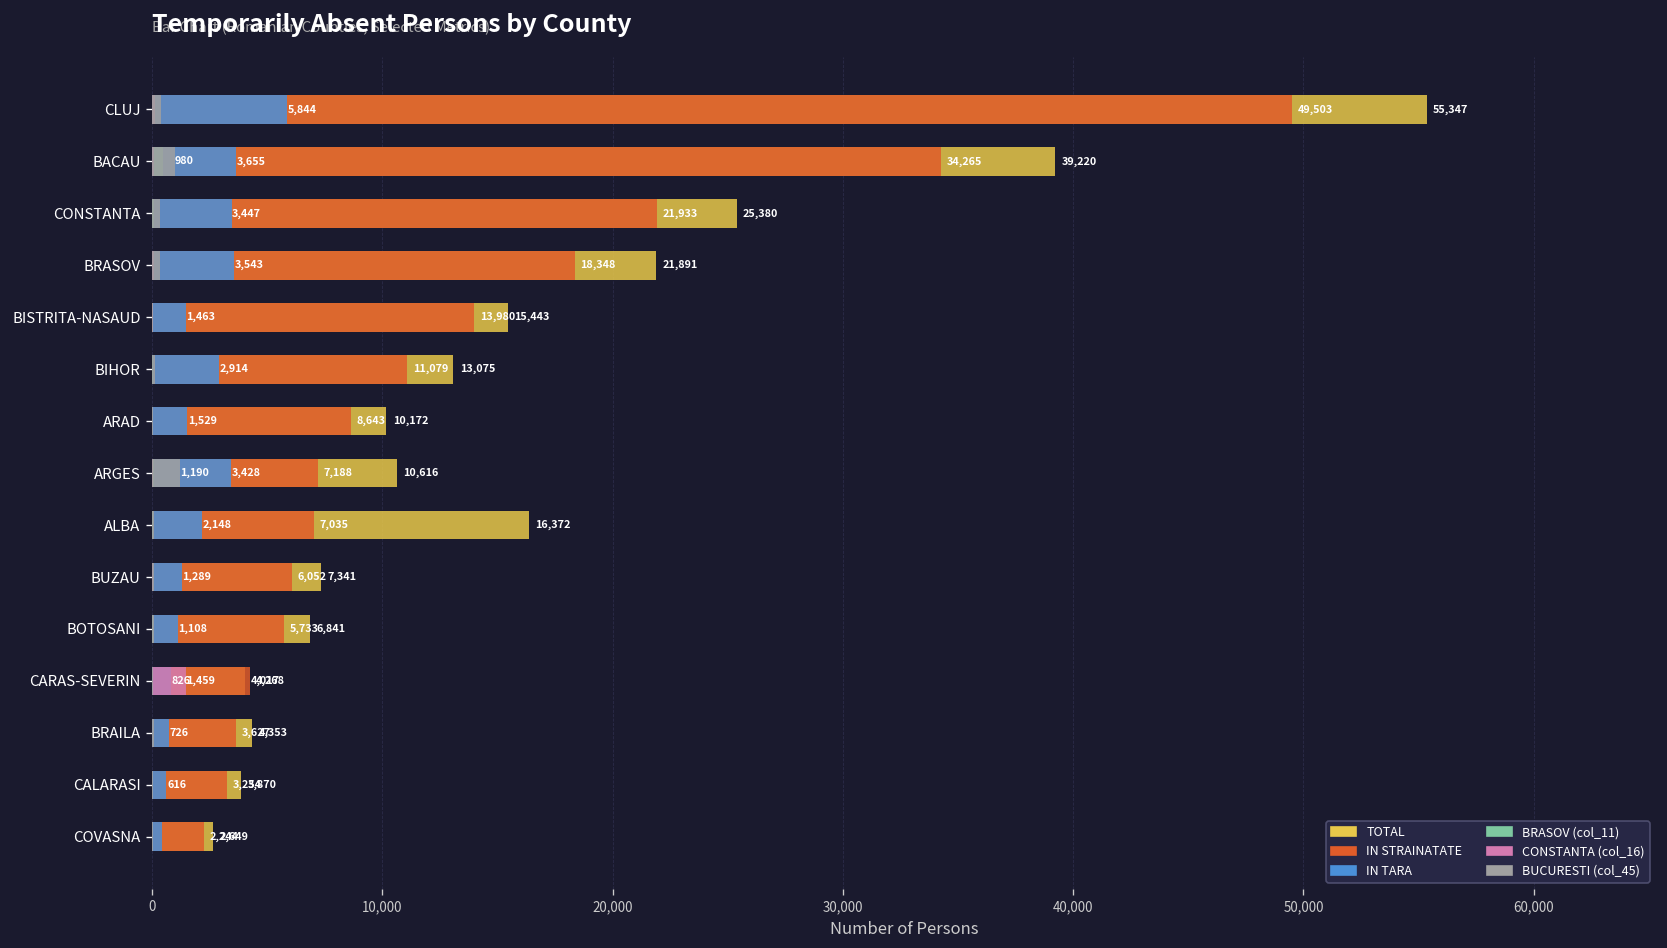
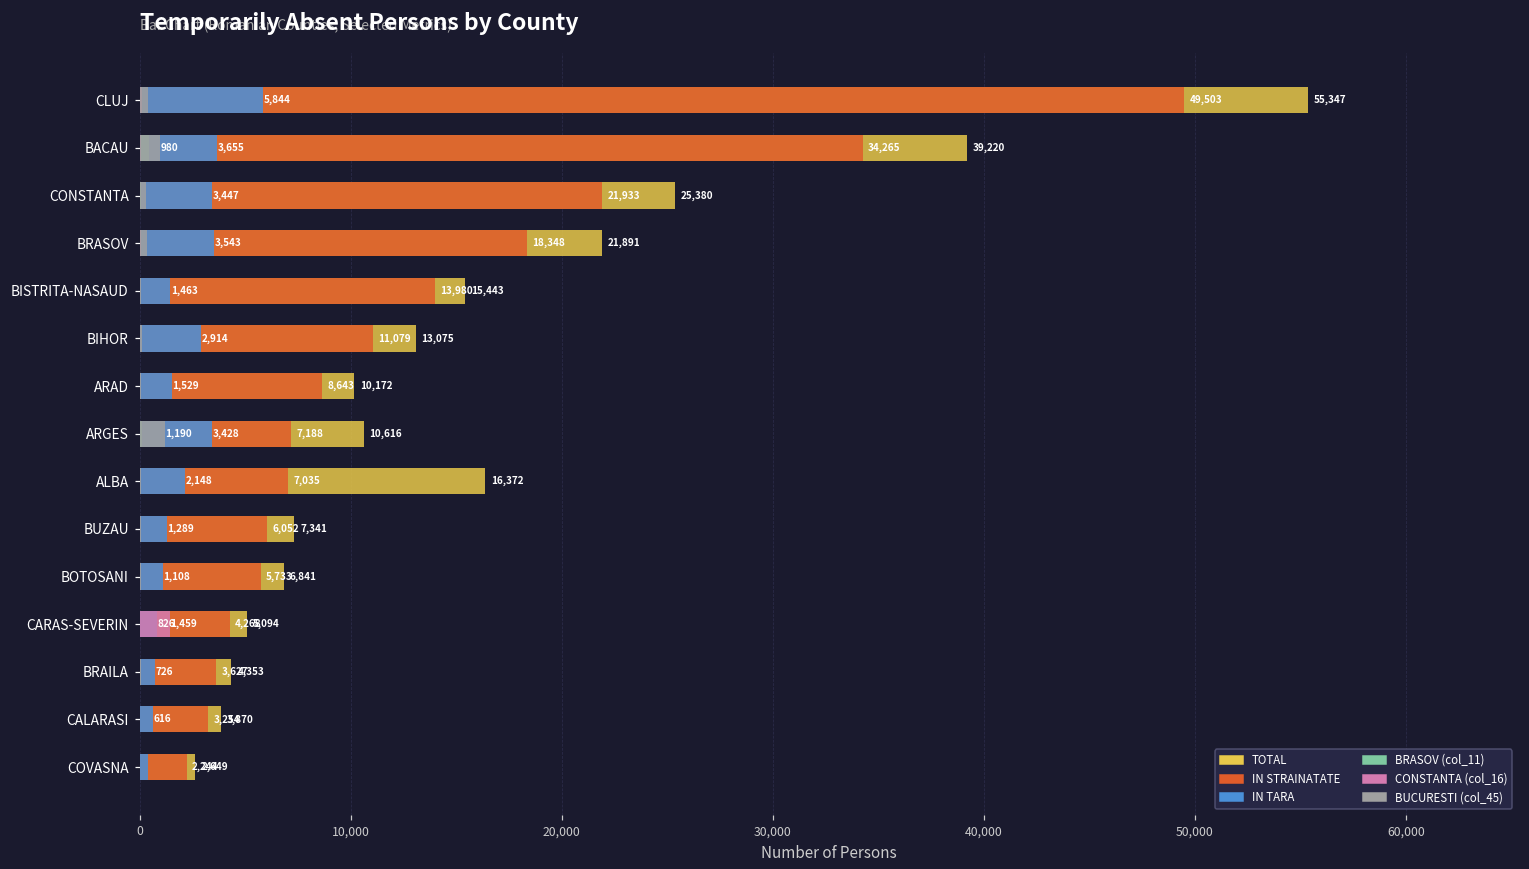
TOTAL, CARAS-SEVERIN: 4,017 -> 5,094
